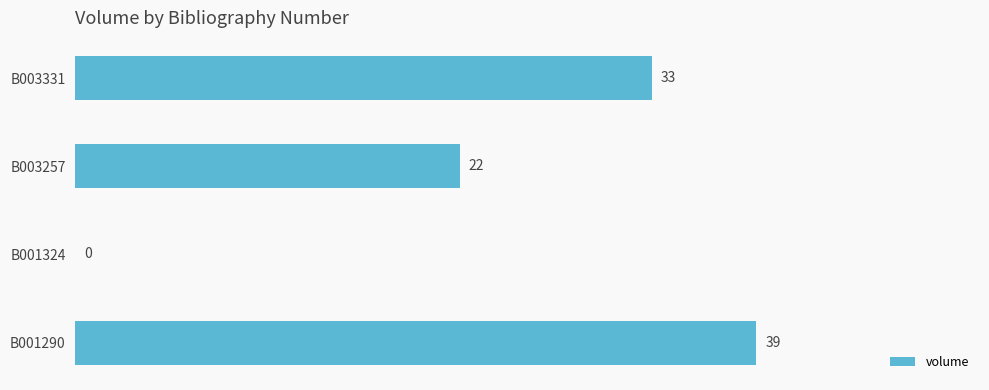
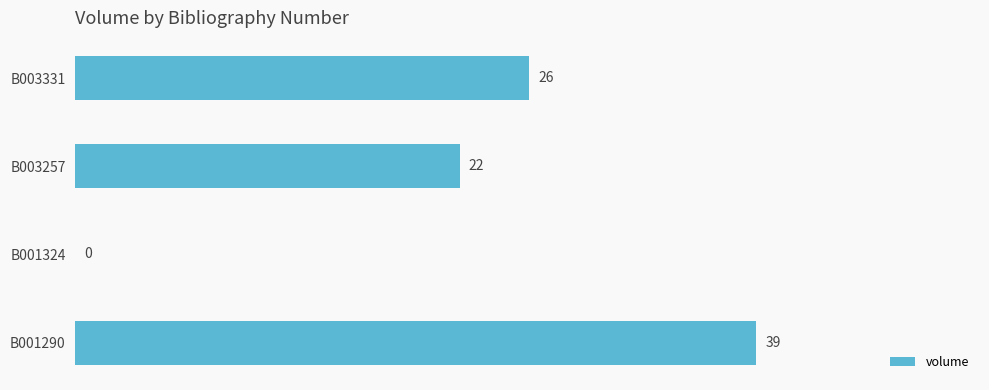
B003331: 33 -> 26
